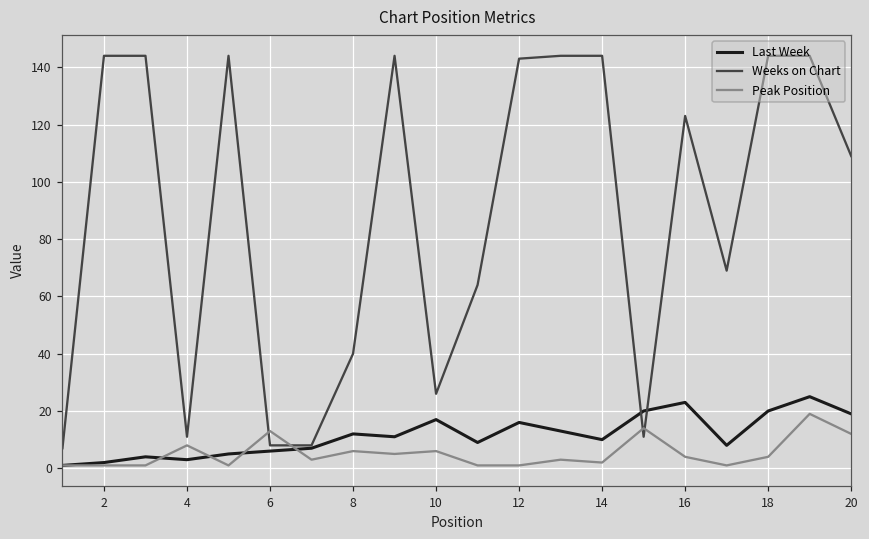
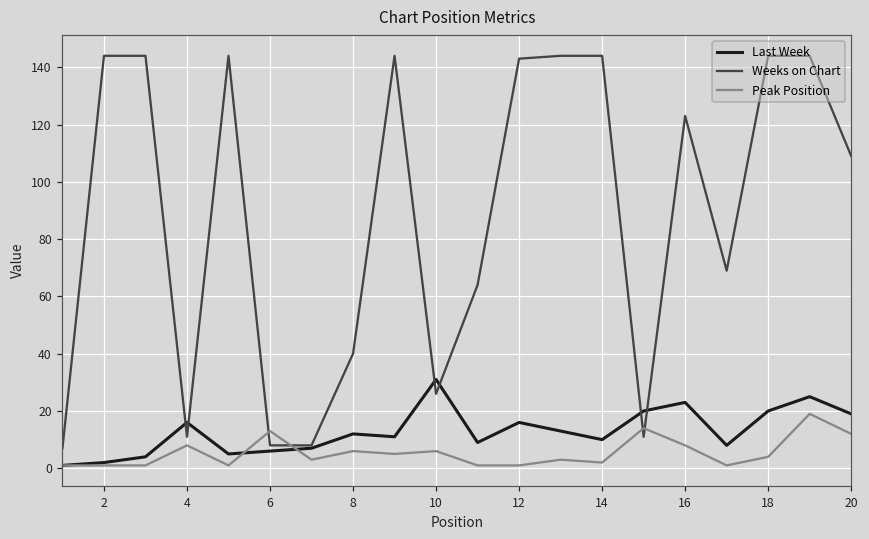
Last Week, 4: 3 -> 16
Last Week, 10: 17 -> 31
Peak Position, 16: 4 -> 8
